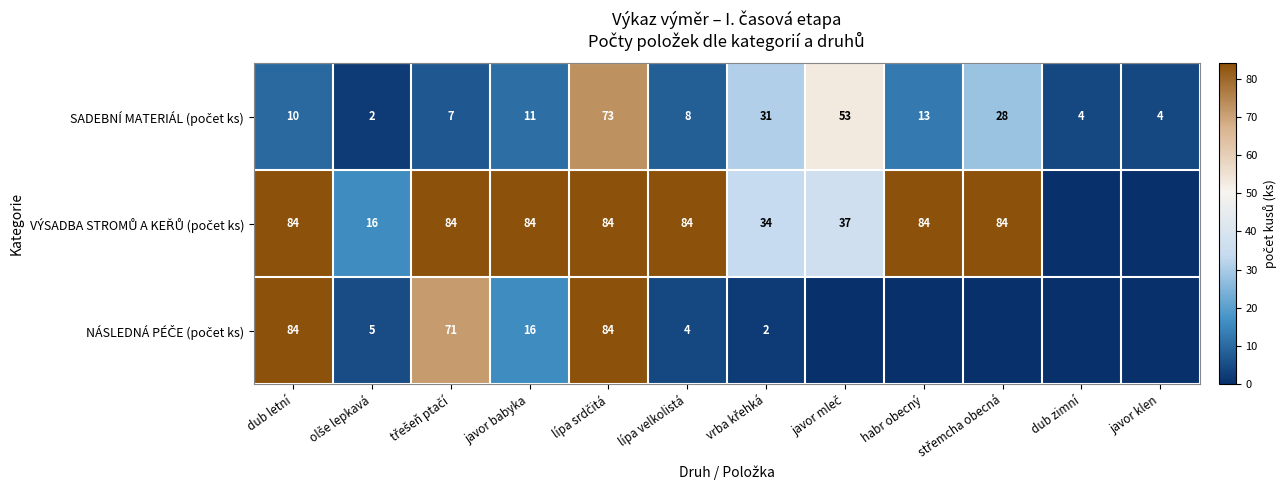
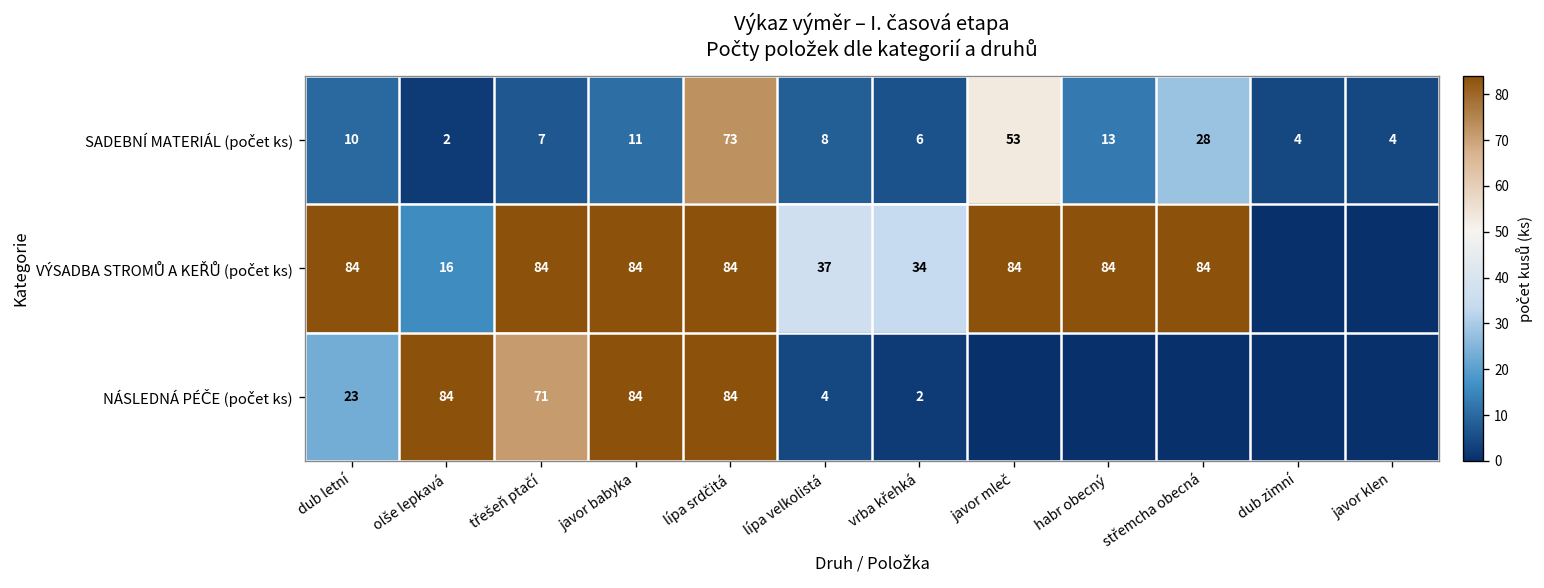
SADEBNÍ MATERIÁL (počet ks), vrba křehká: 31 -> 6
VÝSADBA STROMŮ A KEŘŮ (počet ks), lípa velkolistá: 84 -> 37
VÝSADBA STROMŮ A KEŘŮ (počet ks), javor mleč: 37 -> 84
NÁSLEDNÁ PÉČE (počet ks), dub letní: 84 -> 23
NÁSLEDNÁ PÉČE (počet ks), olše lepkavá: 5 -> 84
NÁSLEDNÁ PÉČE (počet ks), javor babyka: 16 -> 84
